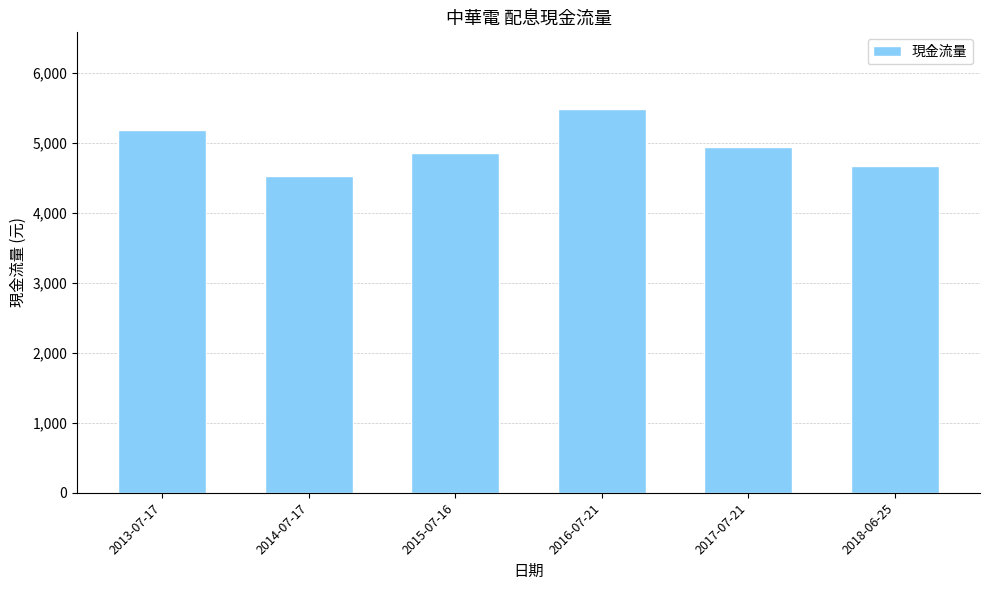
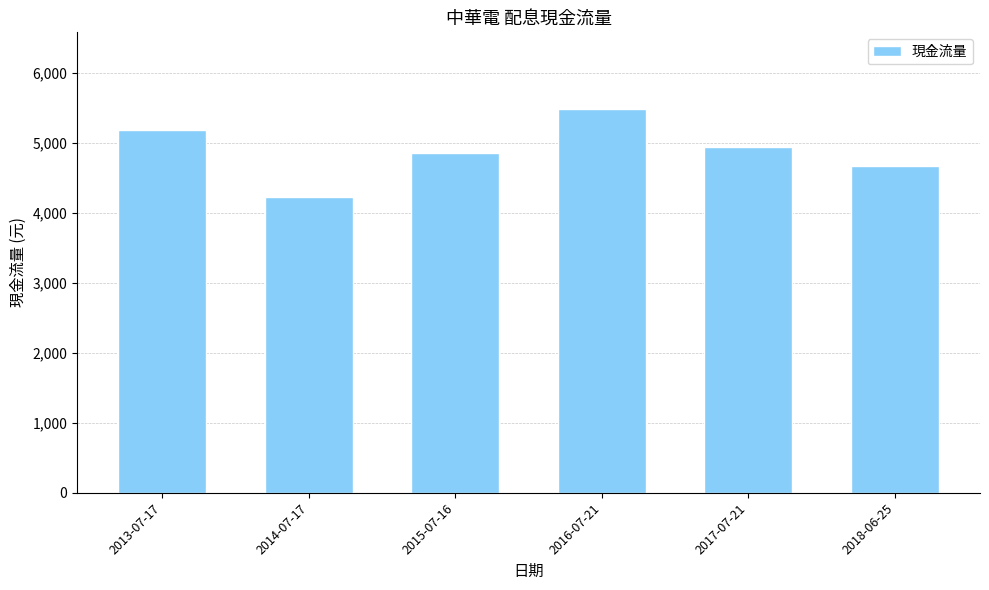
2014-07-17: 4,500 -> 4,200
